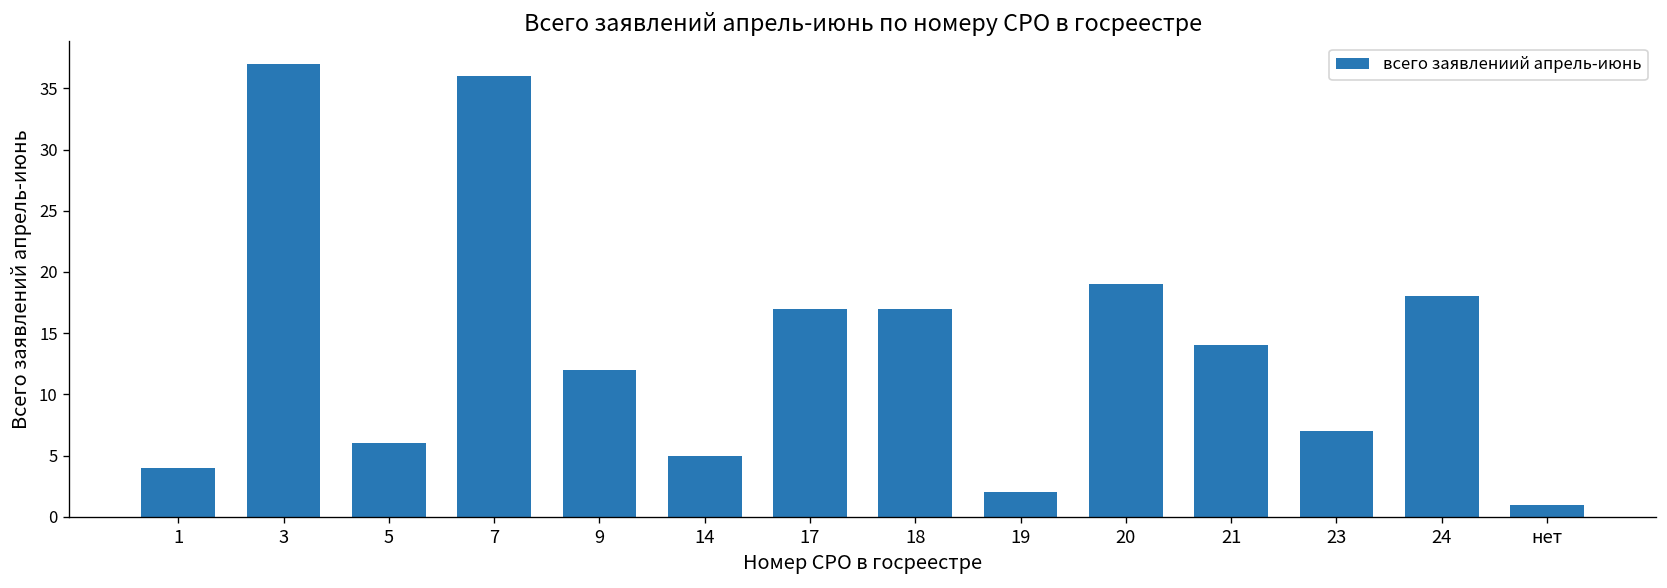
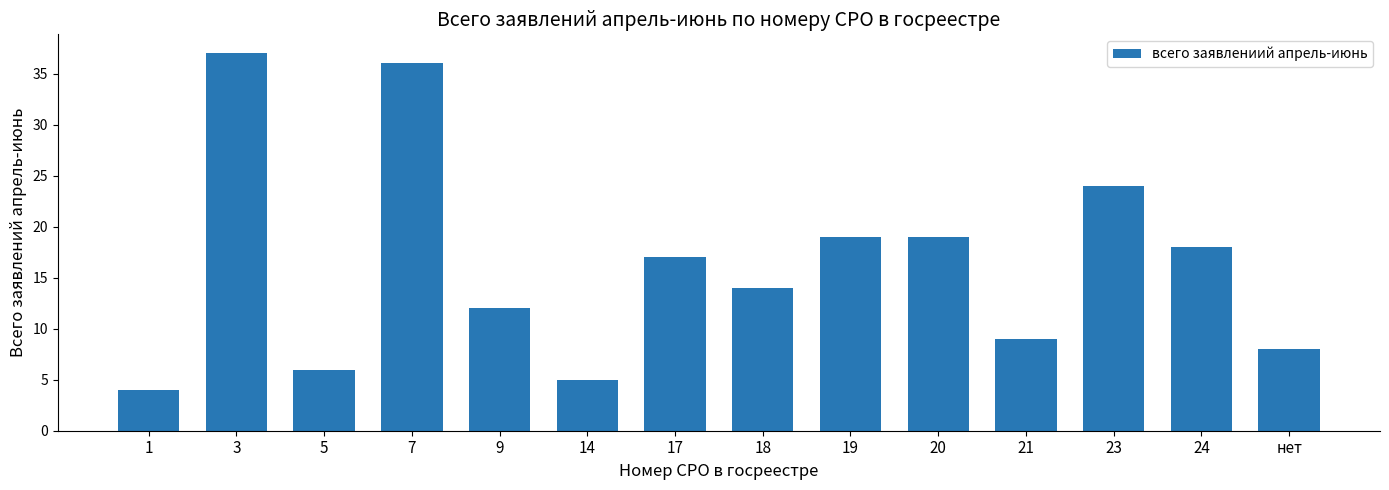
18: 17 -> 14
19: 2 -> 19
21: 14 -> 9
23: 7 -> 24
нет: 1 -> 8
